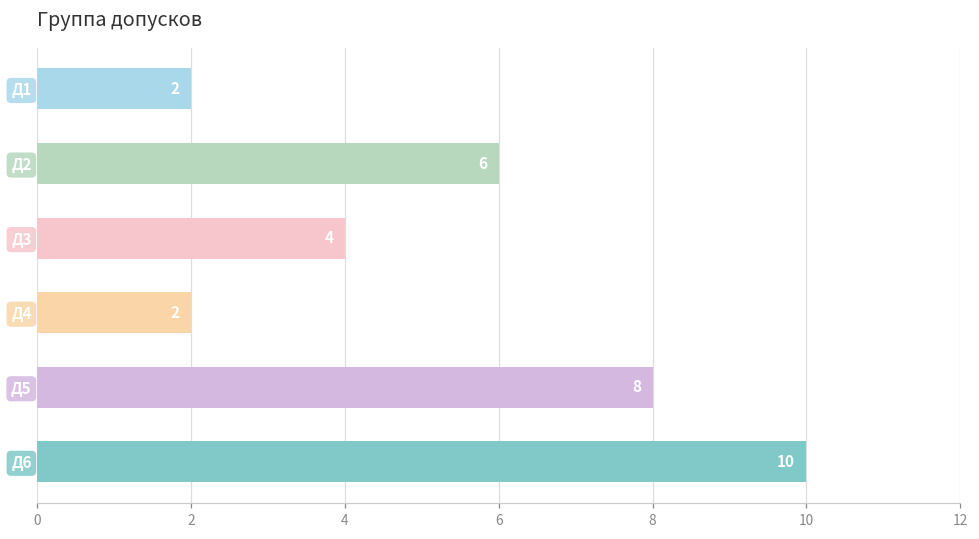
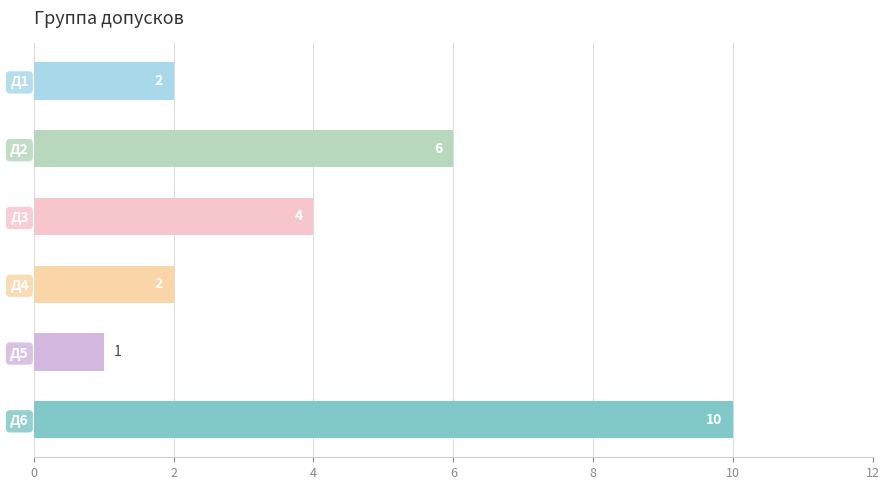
Д5: 8 -> 1
